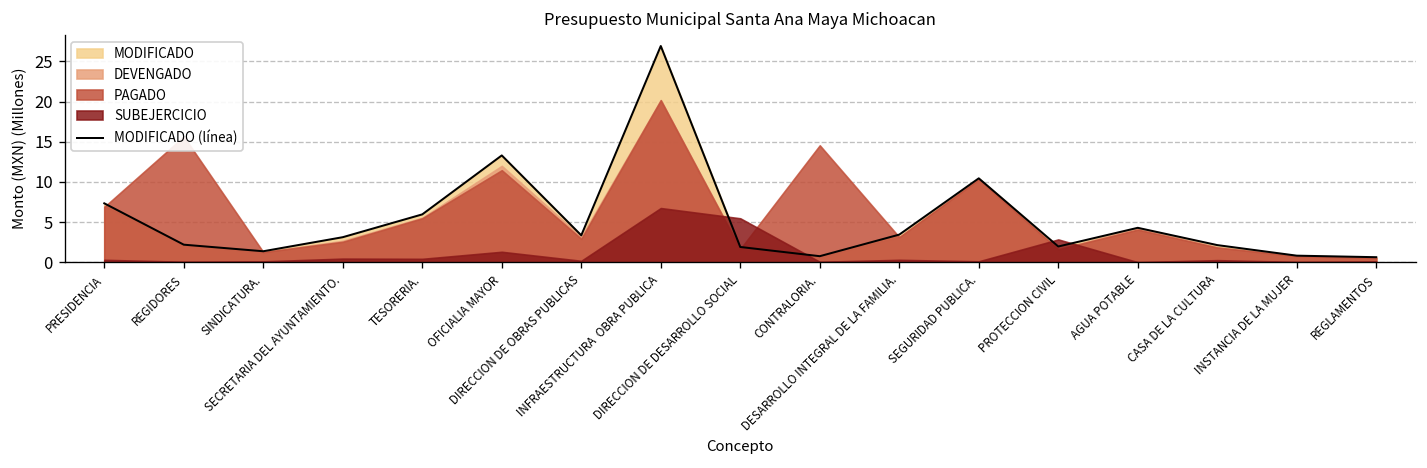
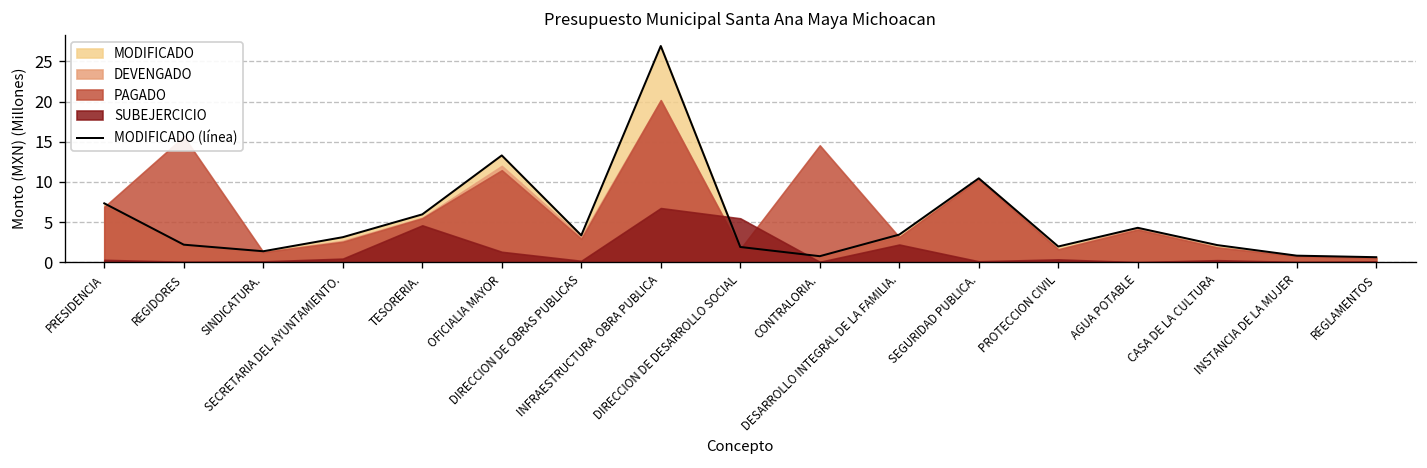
SUBEJERCICIO, TESORERIA.: 0 -> 5
SUBEJERCICIO, DESARROLLO INTEGRAL DE LA FAMILIA.: 0 -> 2
SUBEJERCICIO, PROTECCION CIVIL: 3 -> 0
